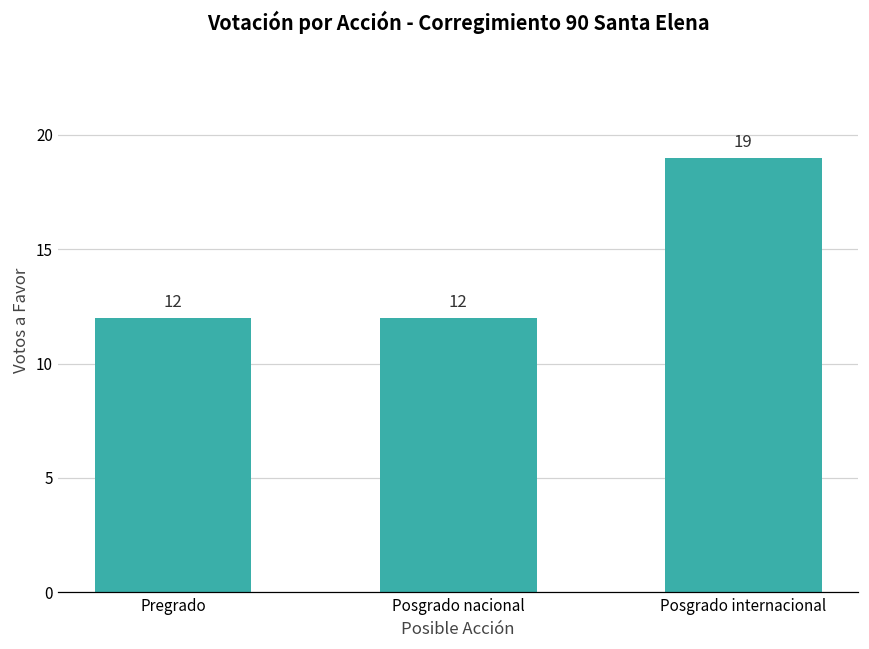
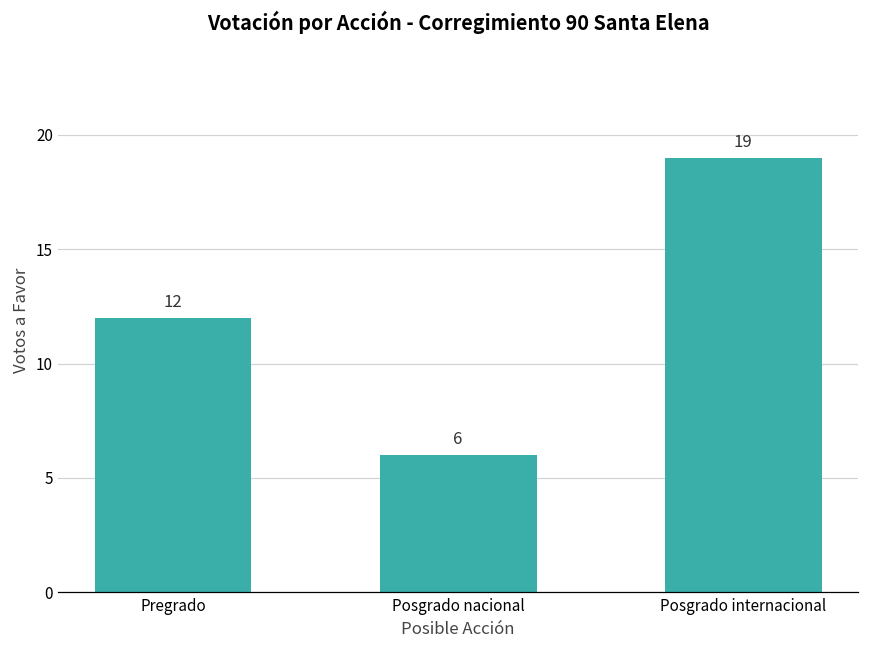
Posgrado nacional: 12 -> 6
